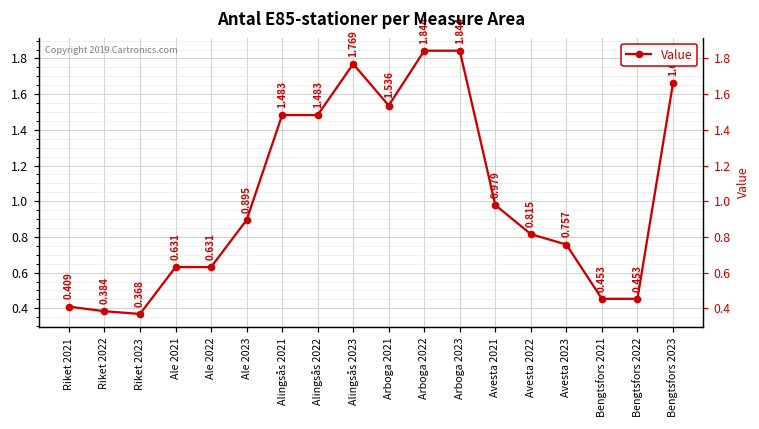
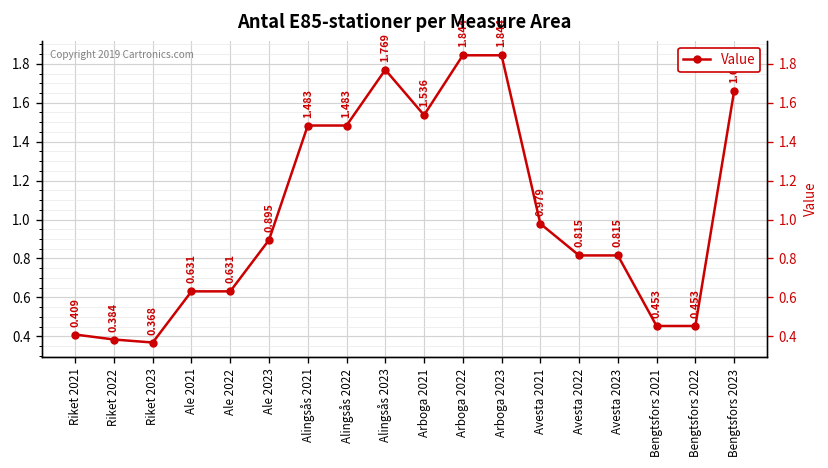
Avesta 2023: 0.757 -> 0.815
